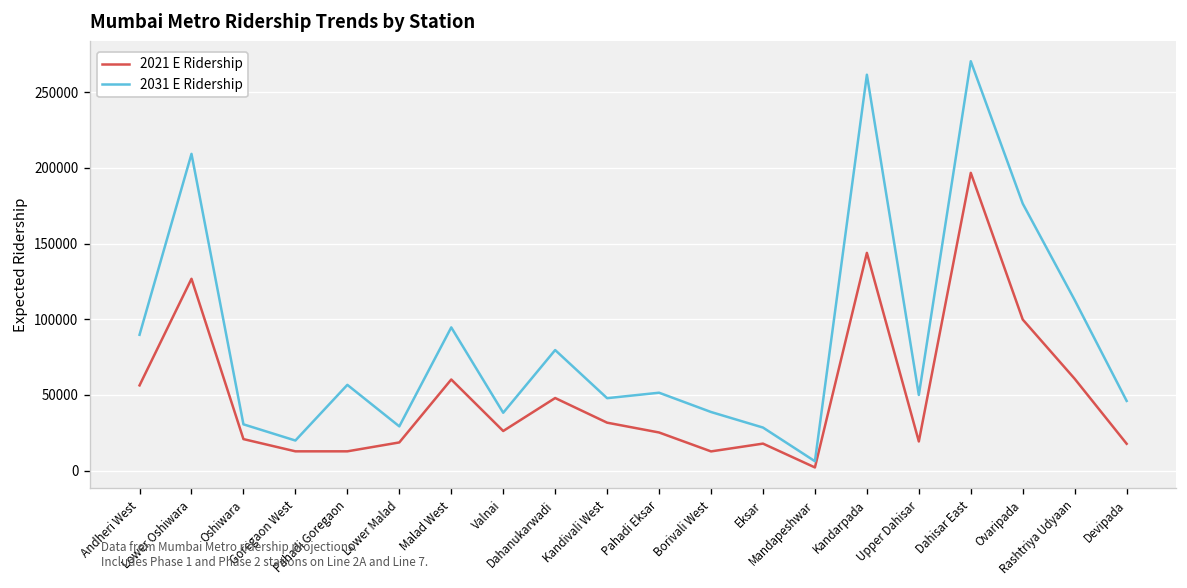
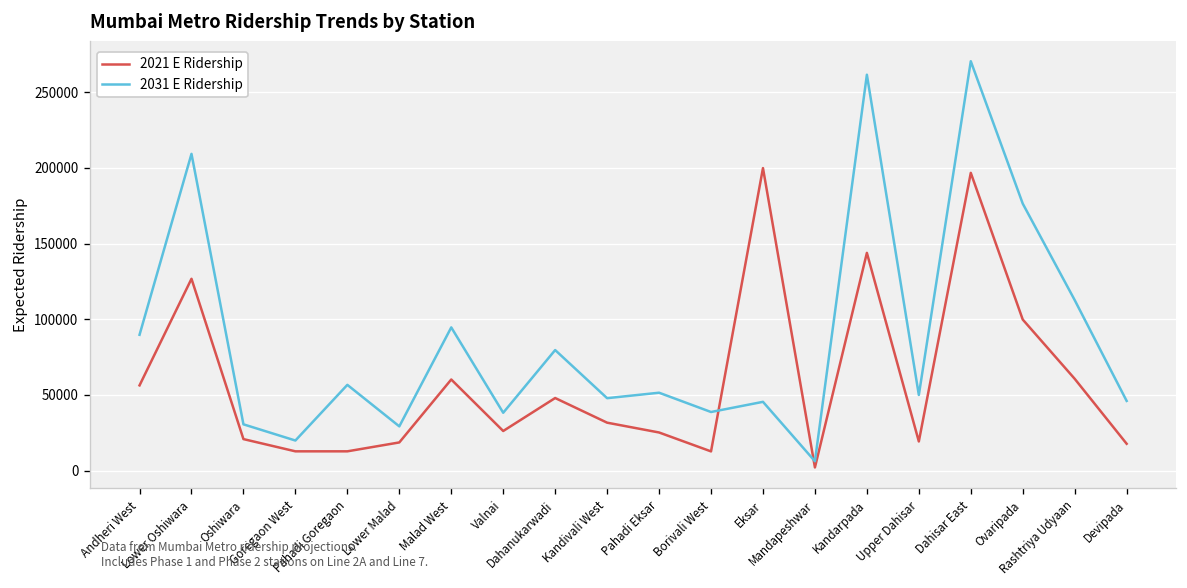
2021 E Ridership, Eksar: 18000 -> 200000
2031 E Ridership, Eksar: 28000 -> 45000
